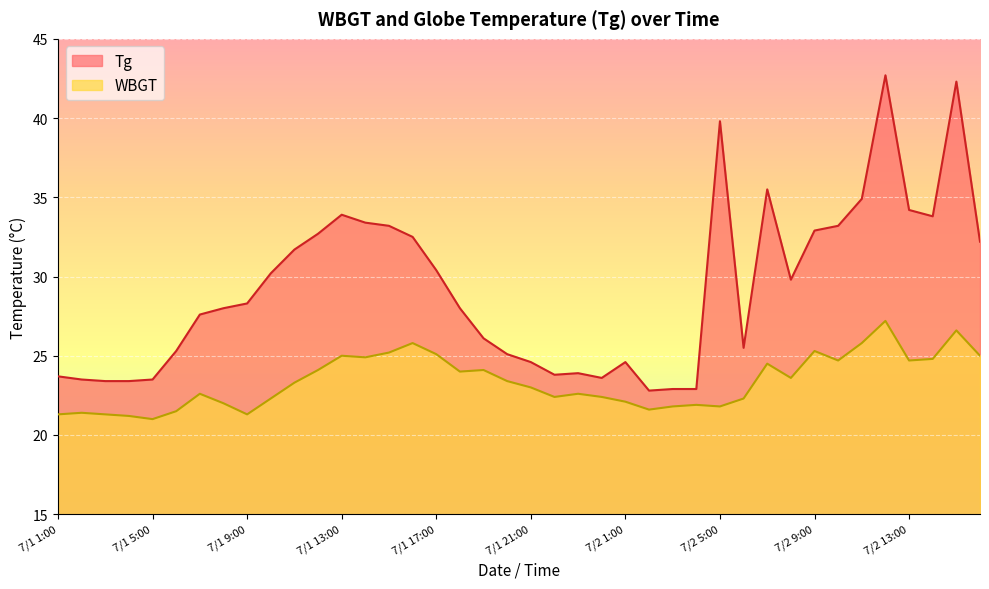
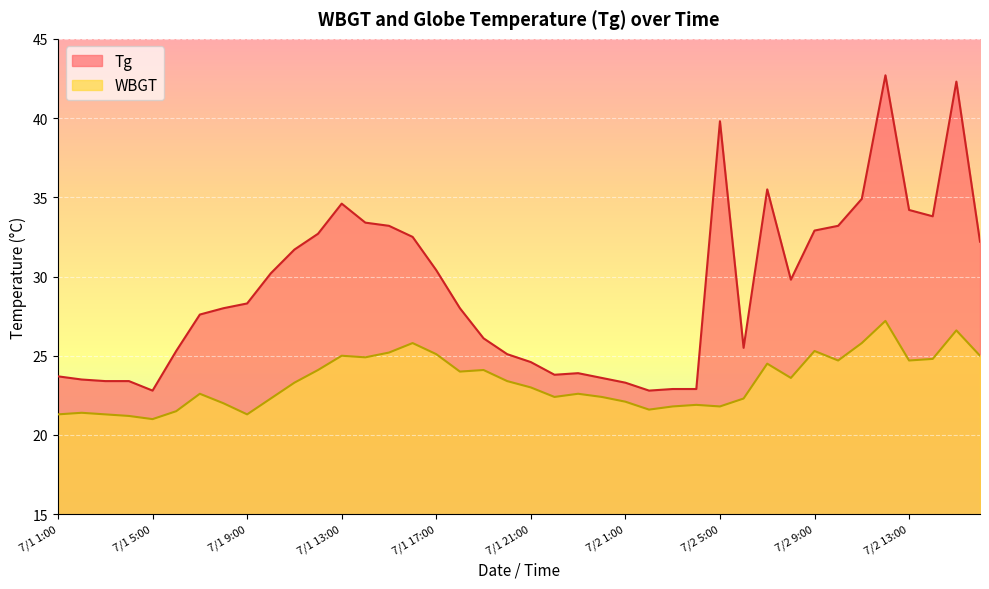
Tg, 7/1 5:00: 23.5 -> 22.8
Tg, 7/1 13:00: 33.9 -> 34.6
Tg, 7/2 1:00: 24.6 -> 23.3
